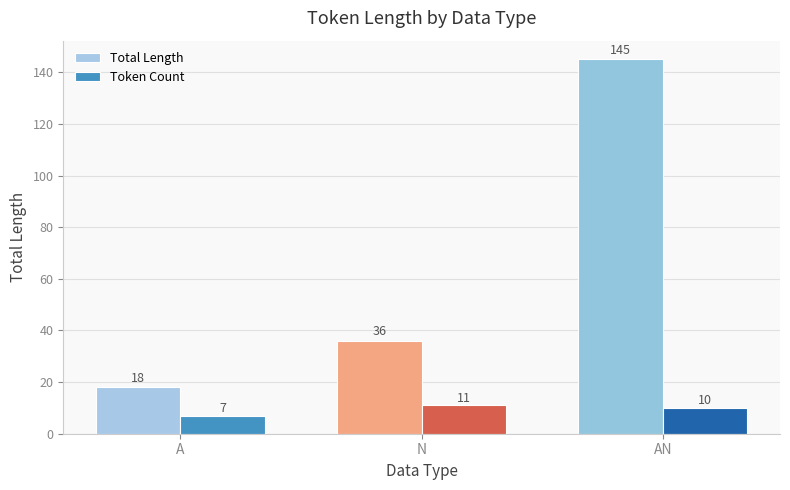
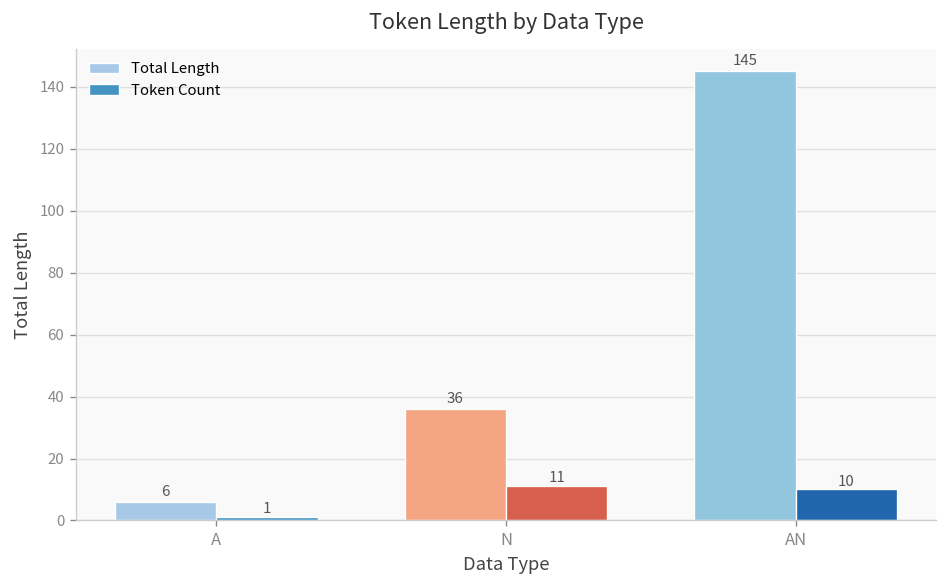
Total Length, A: 18 -> 6
Token Count, A: 7 -> 1
